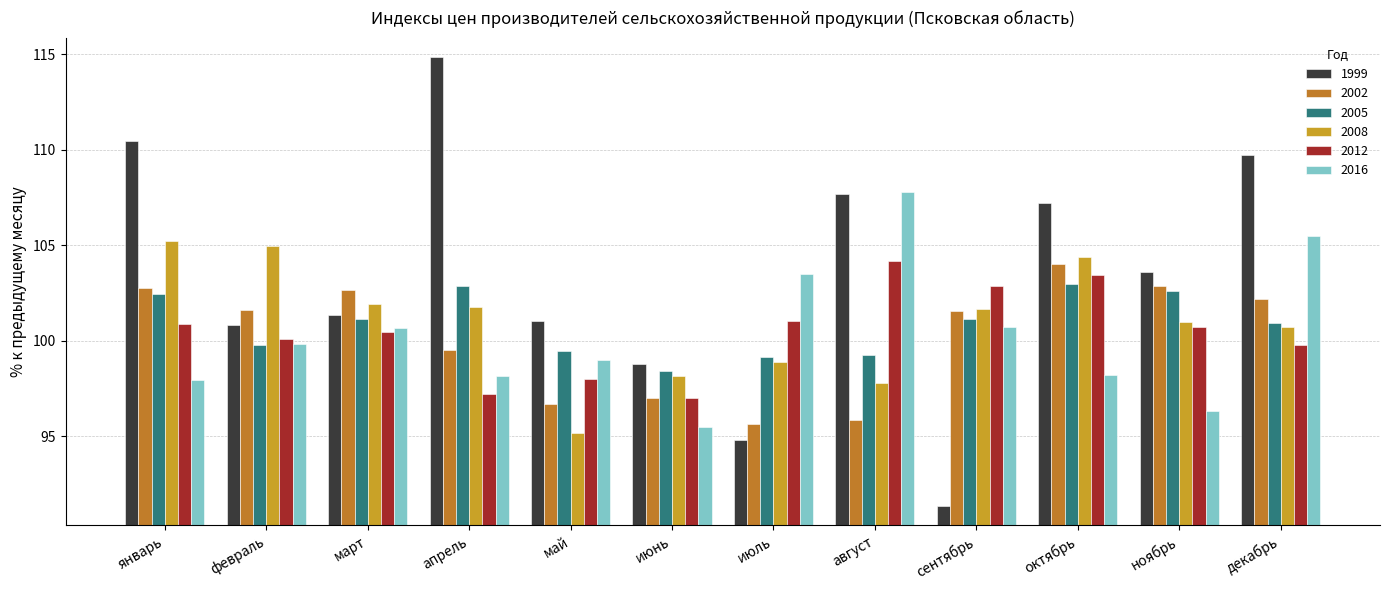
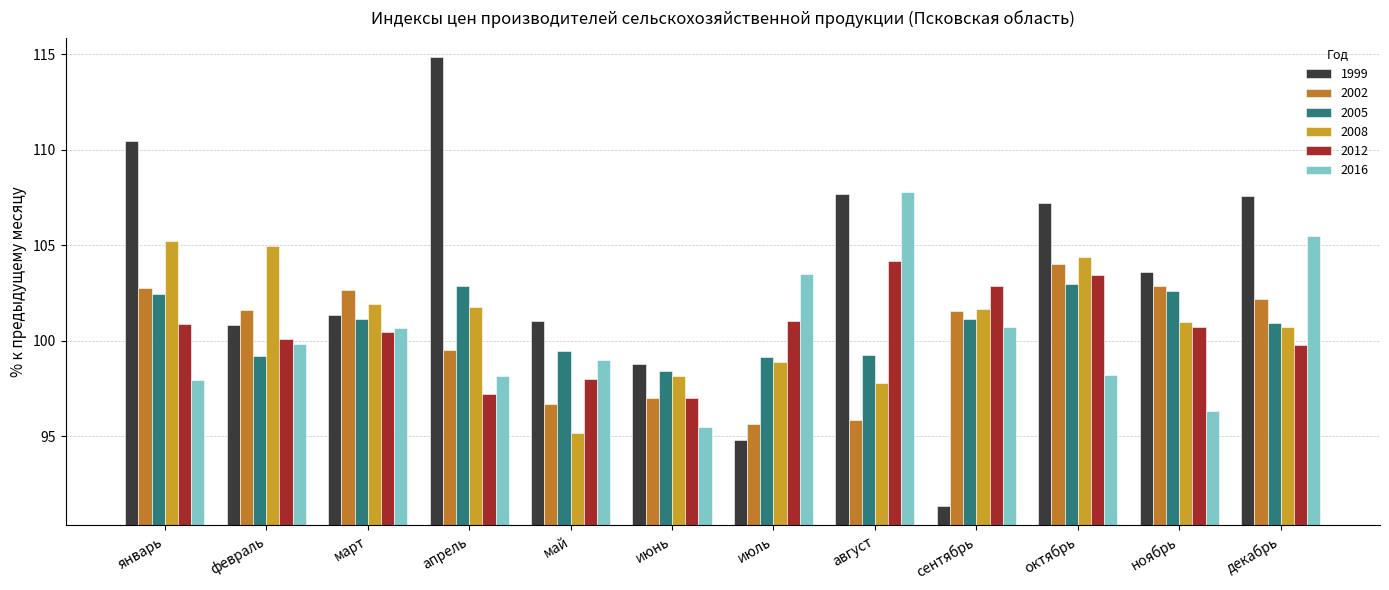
2005, февраль: 99.8 -> 99.2
1999, декабрь: 109.7 -> 107.6
